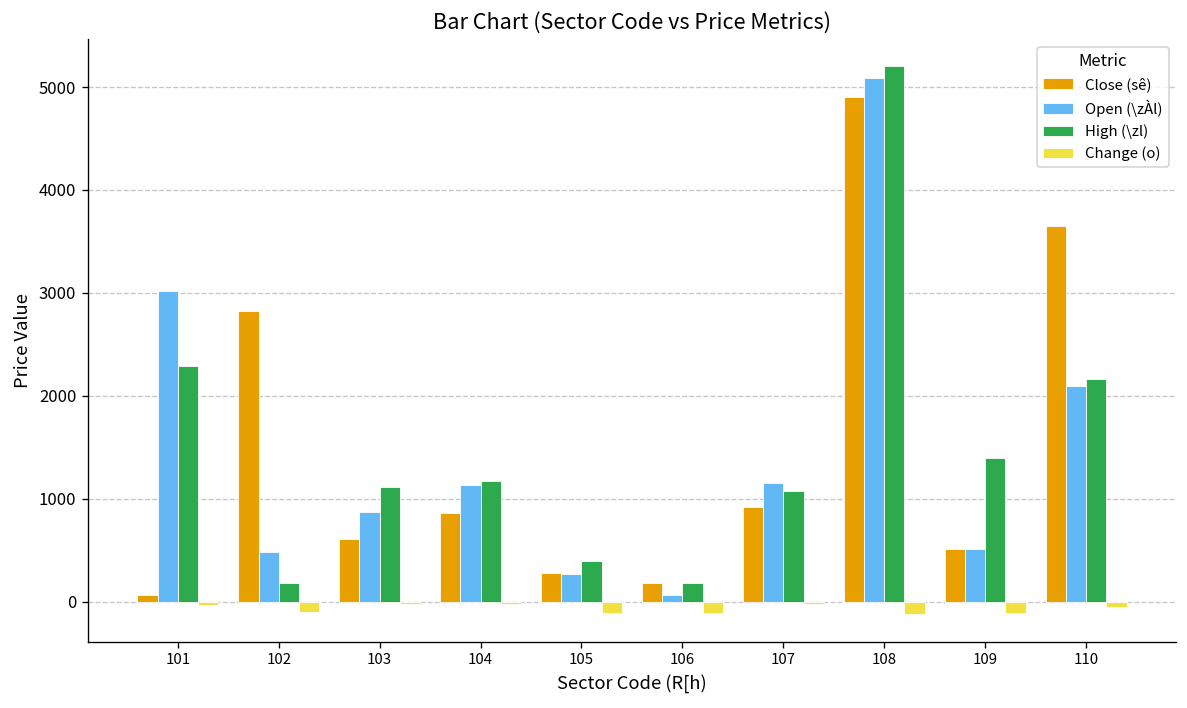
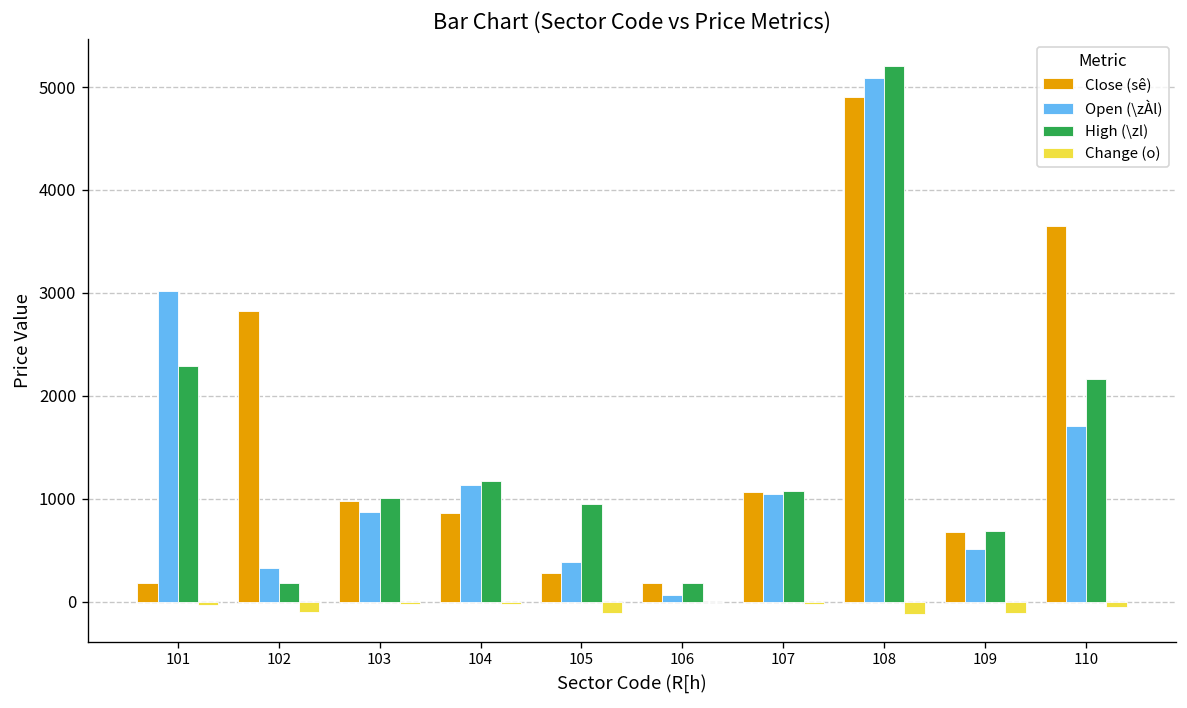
Close (sê), 101: 100 -> 200
Open (\zÀl), 102: 500 -> 300
Close (sê), 103: 600 -> 1000
High (\zl), 103: 1100 -> 1000
Open (\zÀl), 105: 300 -> 400
High (\zl), 105: 400 -> 900
Change (o), 106: -100 -> 0
Close (sê), 107: 900 -> 1100
Open (\zÀl), 107: 1200 -> 1100
Close (sê), 109: 500 -> 700
High (\zl), 109: 1400 -> 700
Open (\zÀl), 110: 2100 -> 1700
